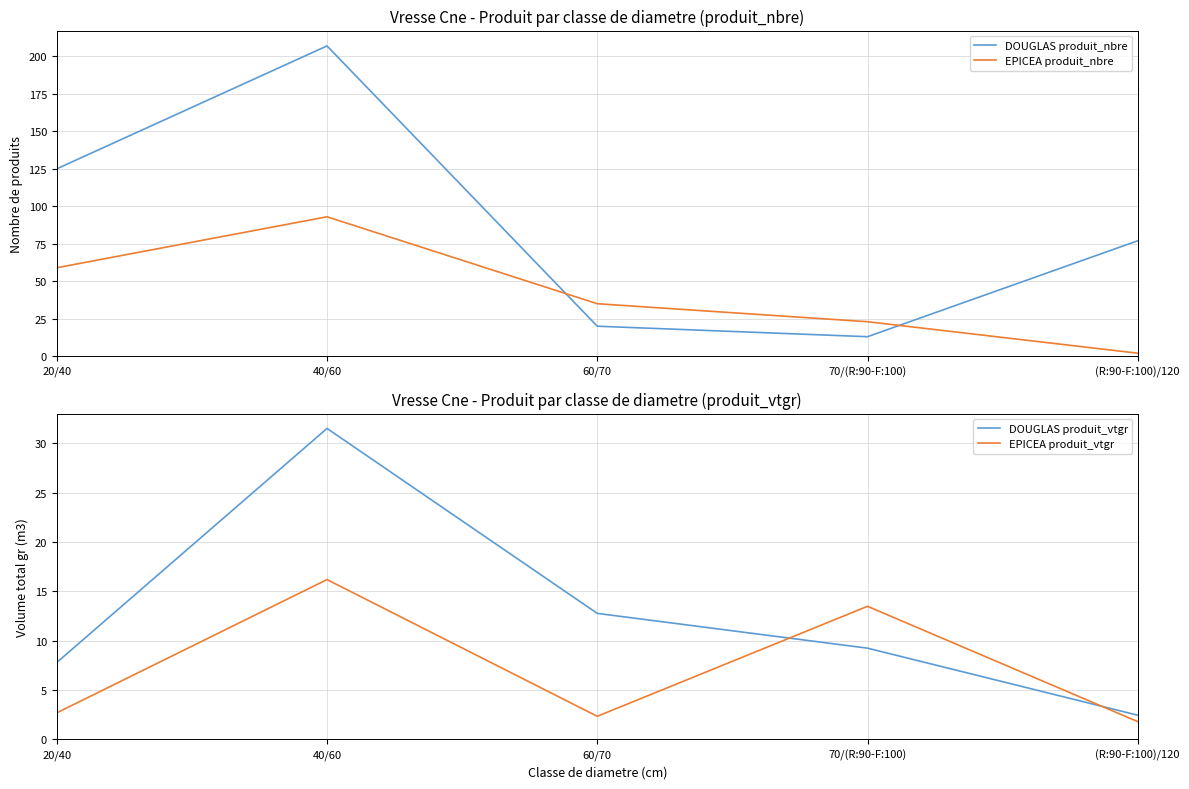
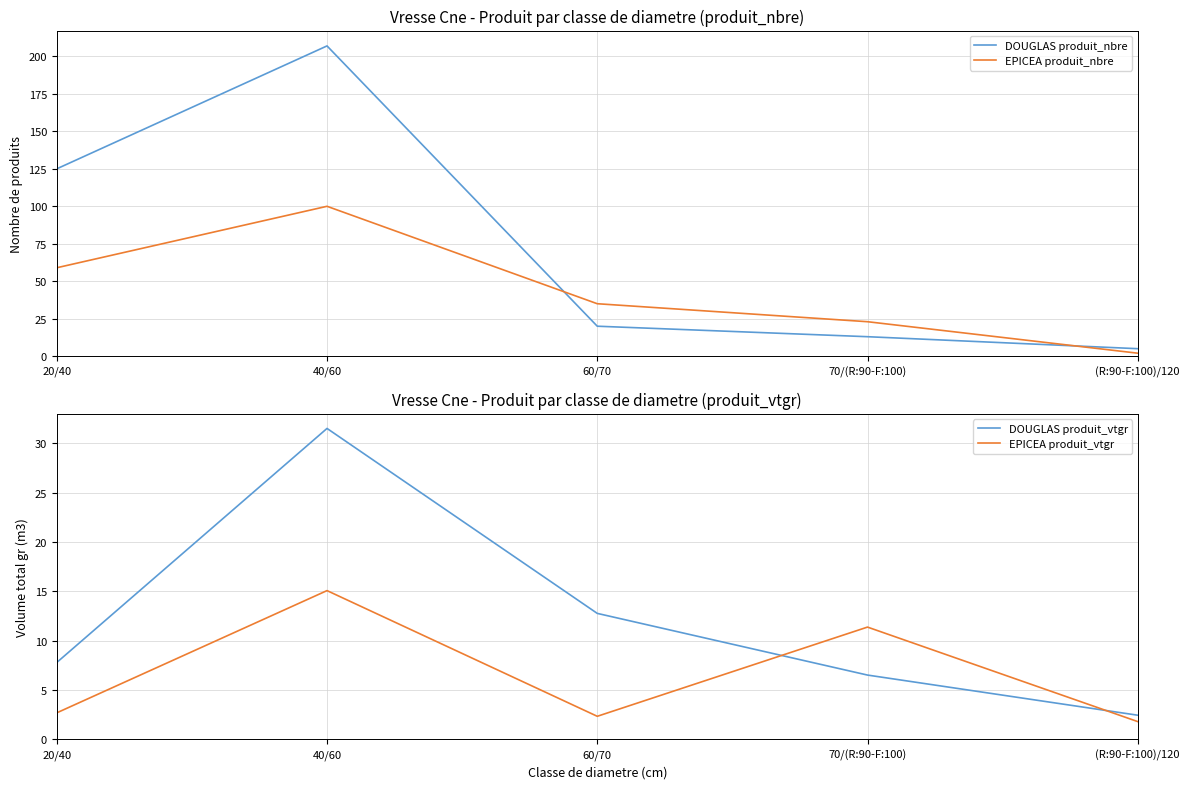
Vresse Cne - Produit par classe de diametre (produit_nbre), EPICEA produit_nbre, 40/60: 93 -> 100
Vresse Cne - Produit par classe de diametre (produit_nbre), DOUGLAS produit_nbre, (R:90-F:100)/120: 77 -> 5
Vresse Cne - Produit par classe de diametre (produit_vtgr), EPICEA produit_vtgr, 40/60: 16 -> 15
Vresse Cne - Produit par classe de diametre (produit_vtgr), DOUGLAS produit_vtgr, 70/(R:90-F:100): 9 -> 7
Vresse Cne - Produit par classe de diametre (produit_vtgr), EPICEA produit_vtgr, 70/(R:90-F:100): 13 -> 11
